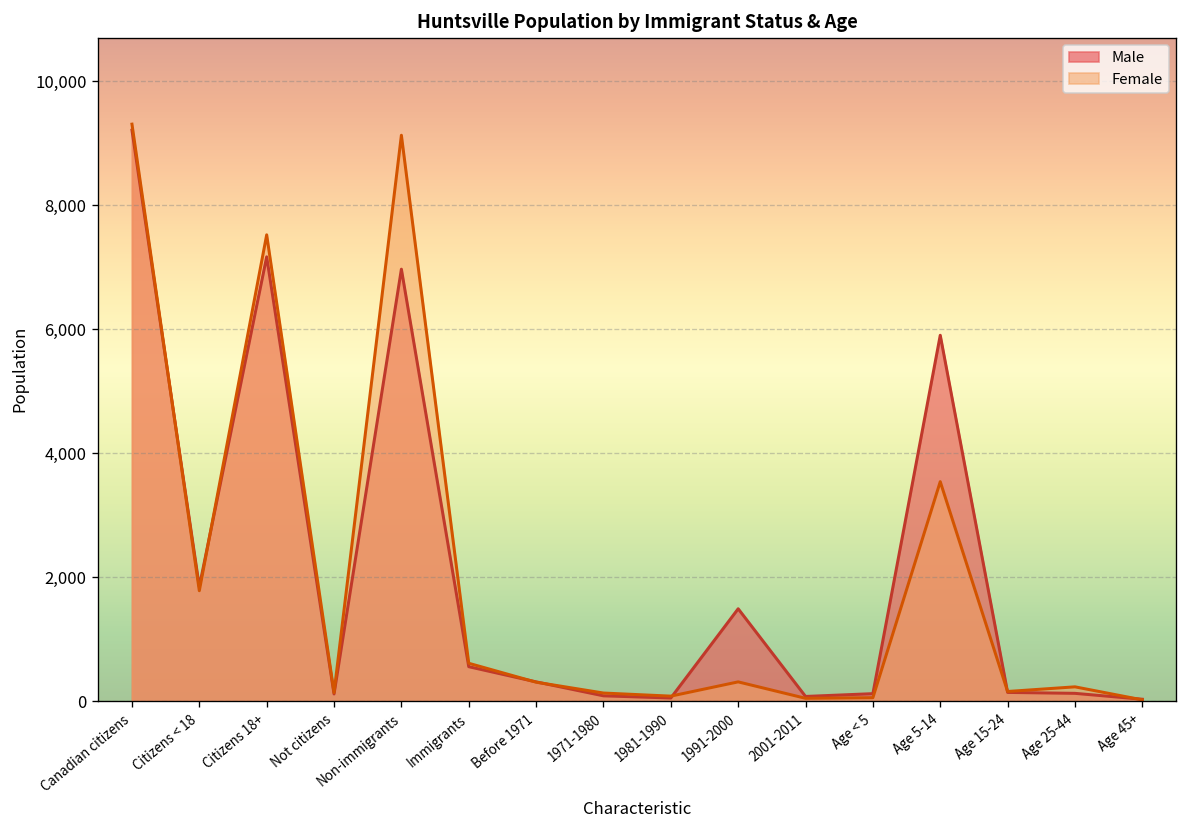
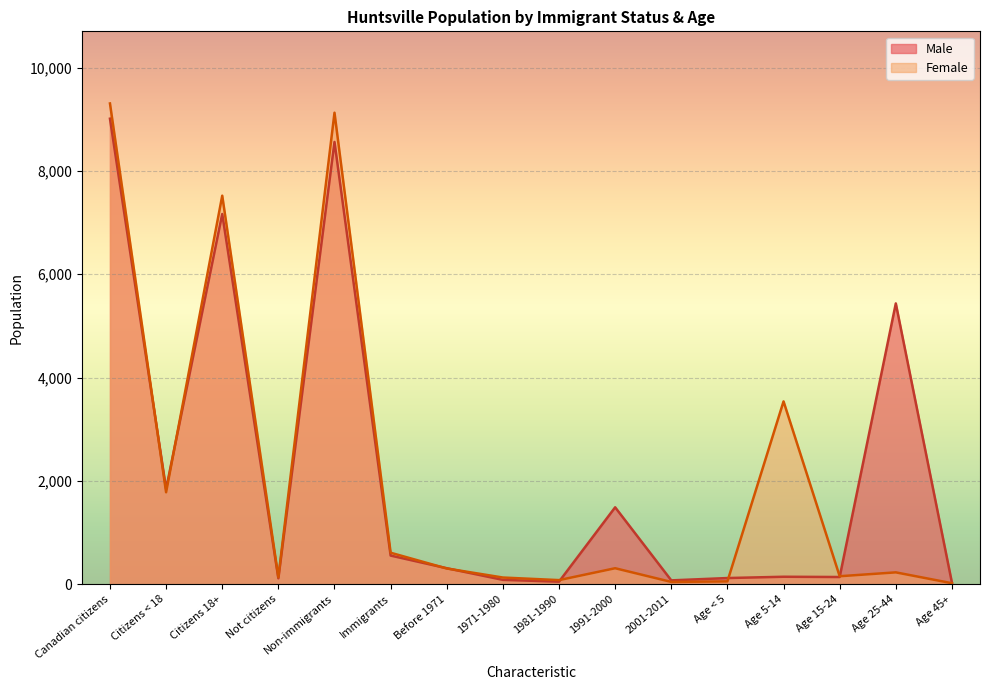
Male, Canadian citizens: 9,200 -> 9,000
Male, Non-immigrants: 7,000 -> 8,600
Male, Age 5-14: 5,900 -> 100
Male, Age 25-44: 100 -> 5,400
